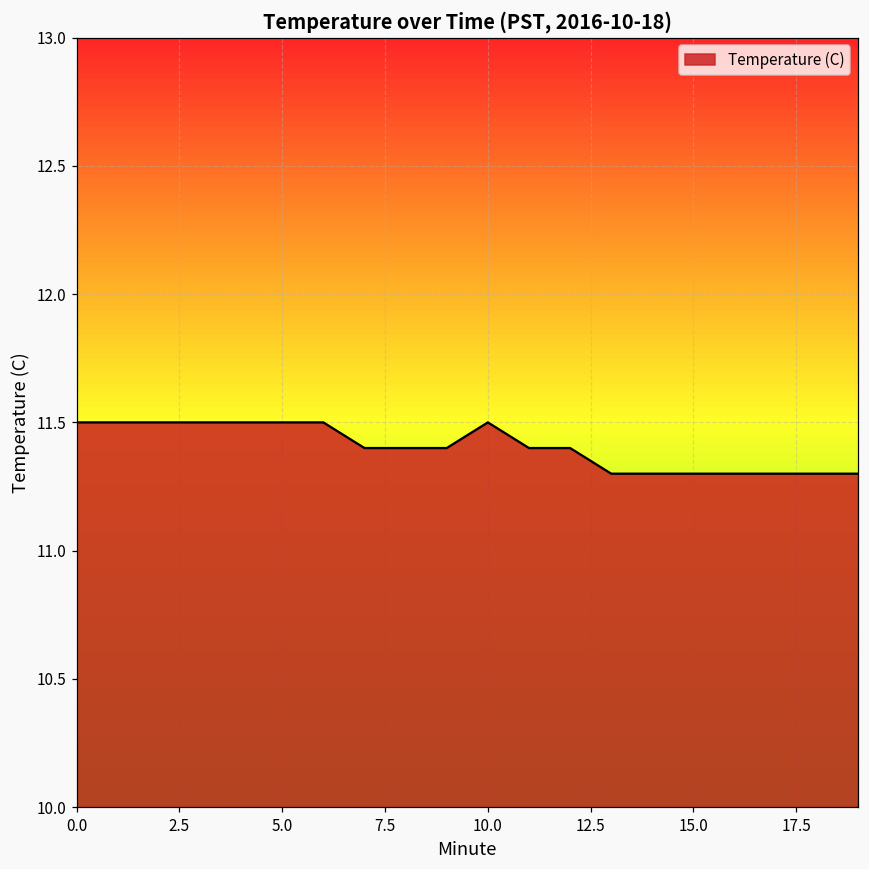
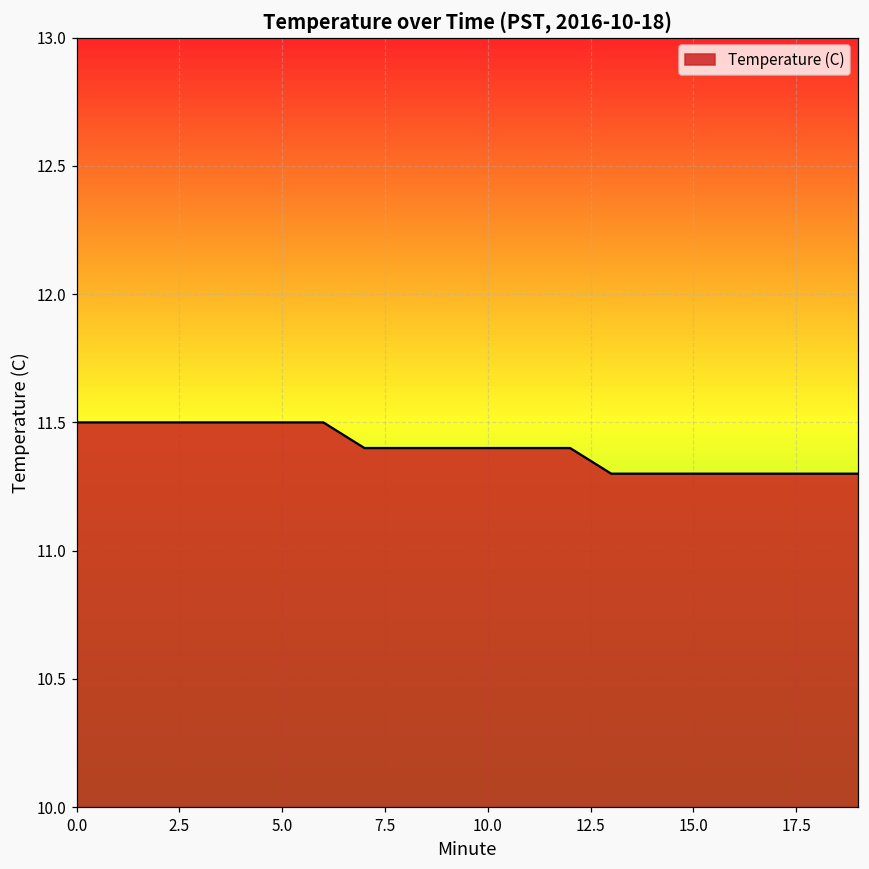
10.0: 11.5 -> 11.4
